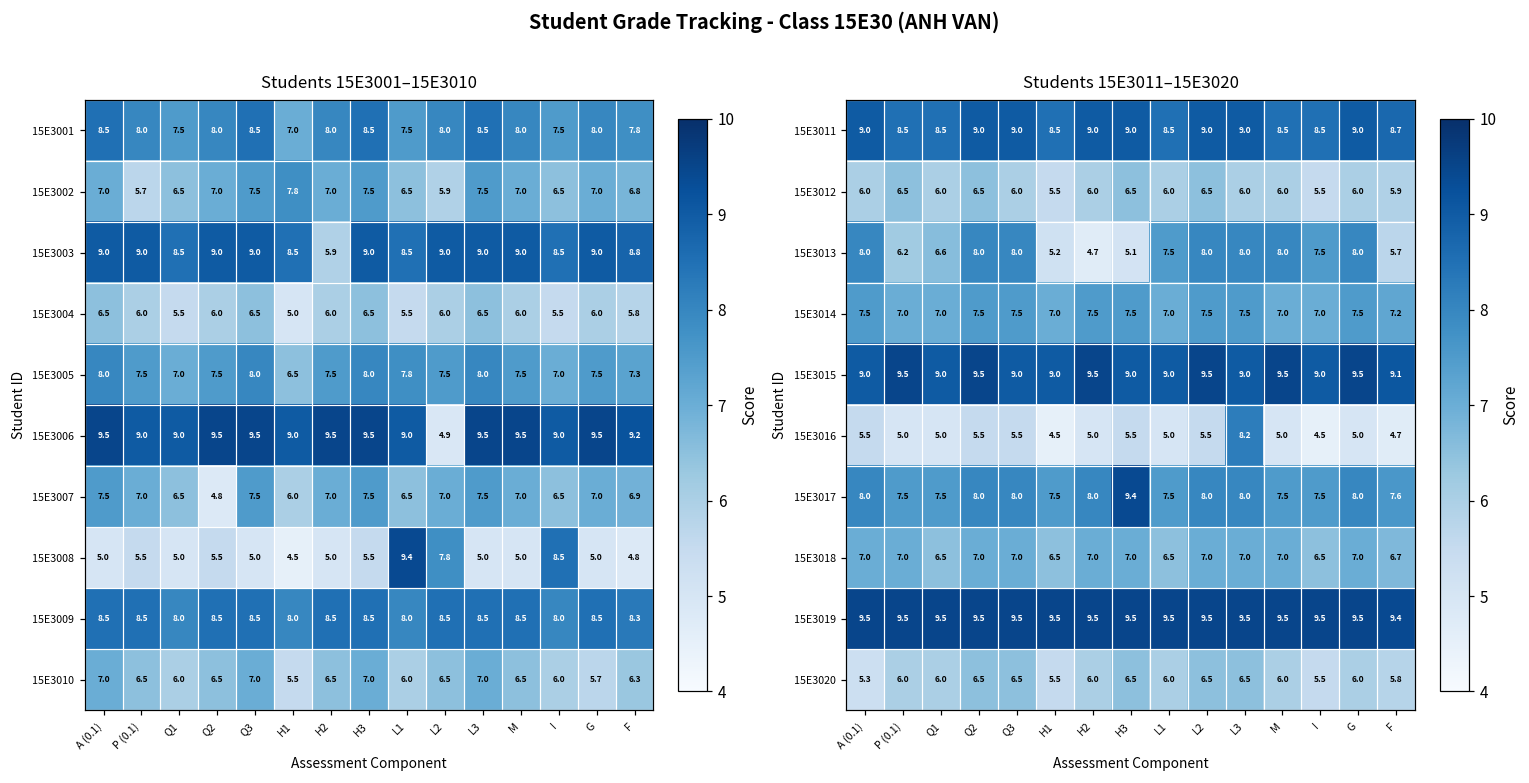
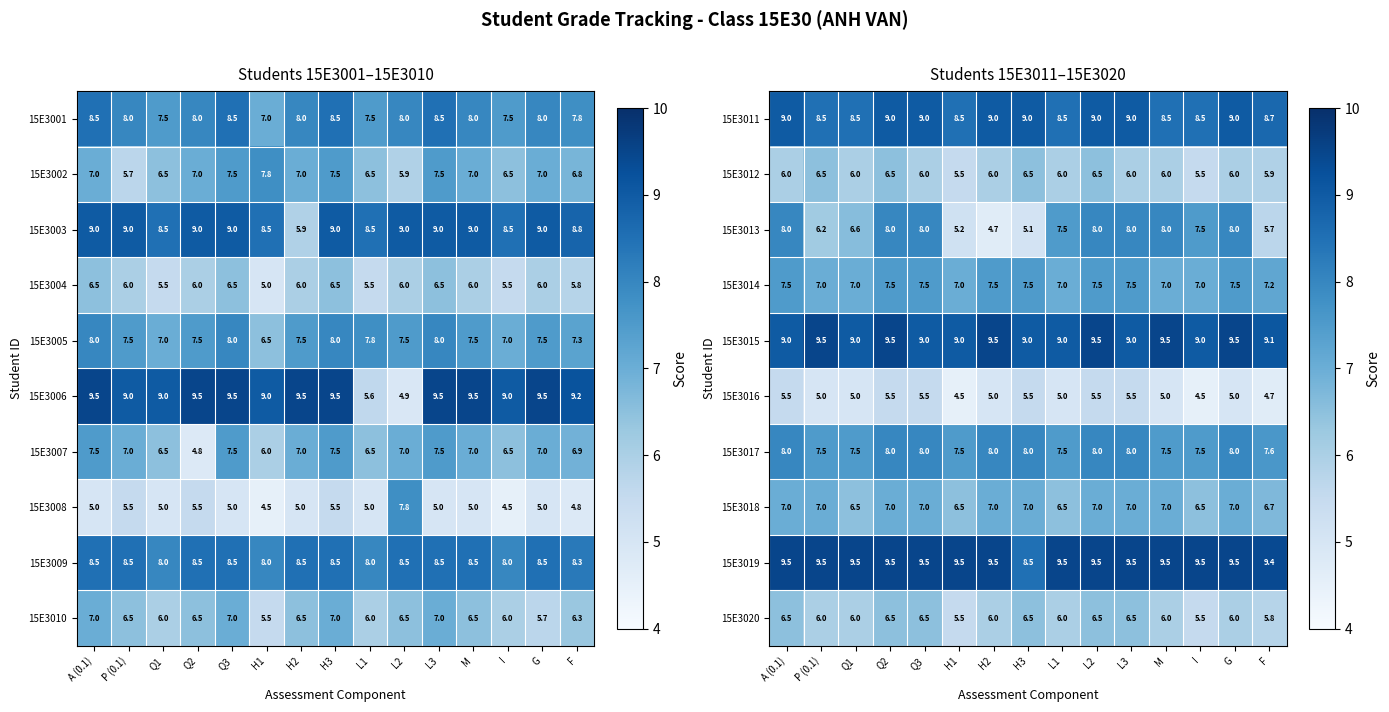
Students 15E3001–15E3010, 15E3006, L1: 9.0 -> 5.6
Students 15E3001–15E3010, 15E3008, L1: 9.4 -> 5.0
Students 15E3001–15E3010, 15E3008, I: 8.5 -> 4.5
Students 15E3011–15E3020, 15E3016, L3: 8.2 -> 5.5
Students 15E3011–15E3020, 15E3017, H3: 9.4 -> 8.0
Students 15E3011–15E3020, 15E3019, H3: 9.5 -> 8.5
Students 15E3011–15E3020, 15E3020, A (0.1): 5.3 -> 6.5
